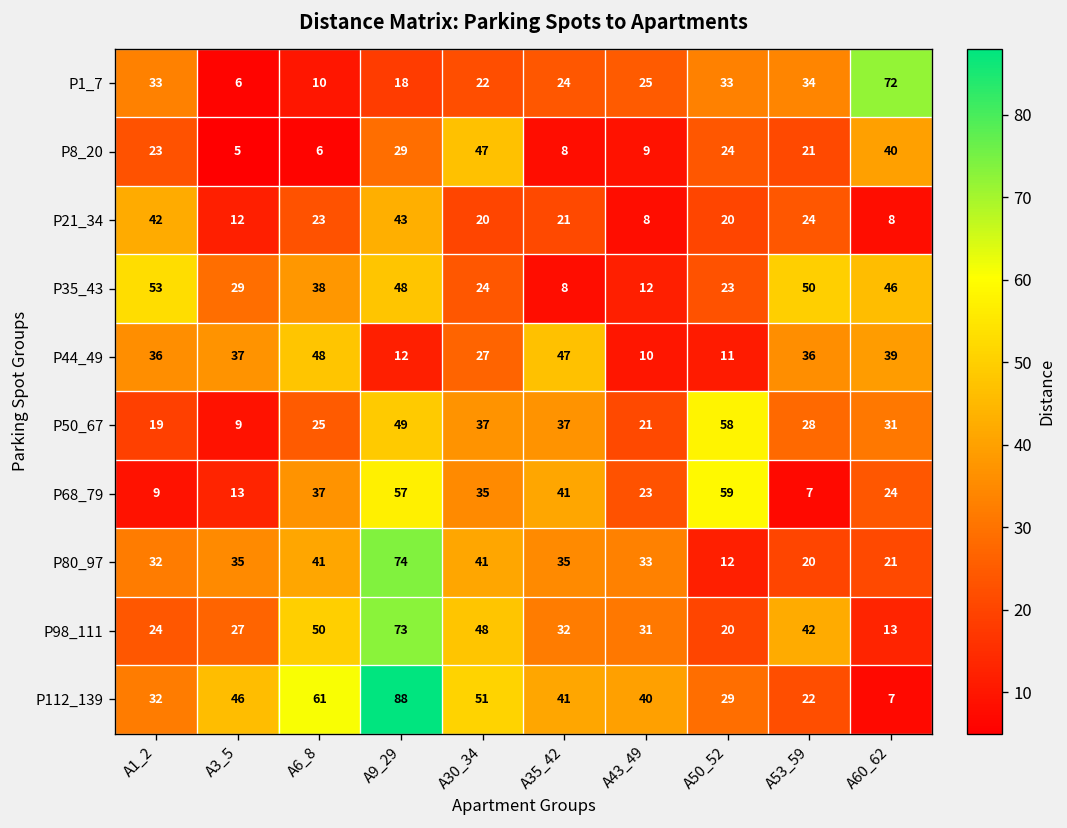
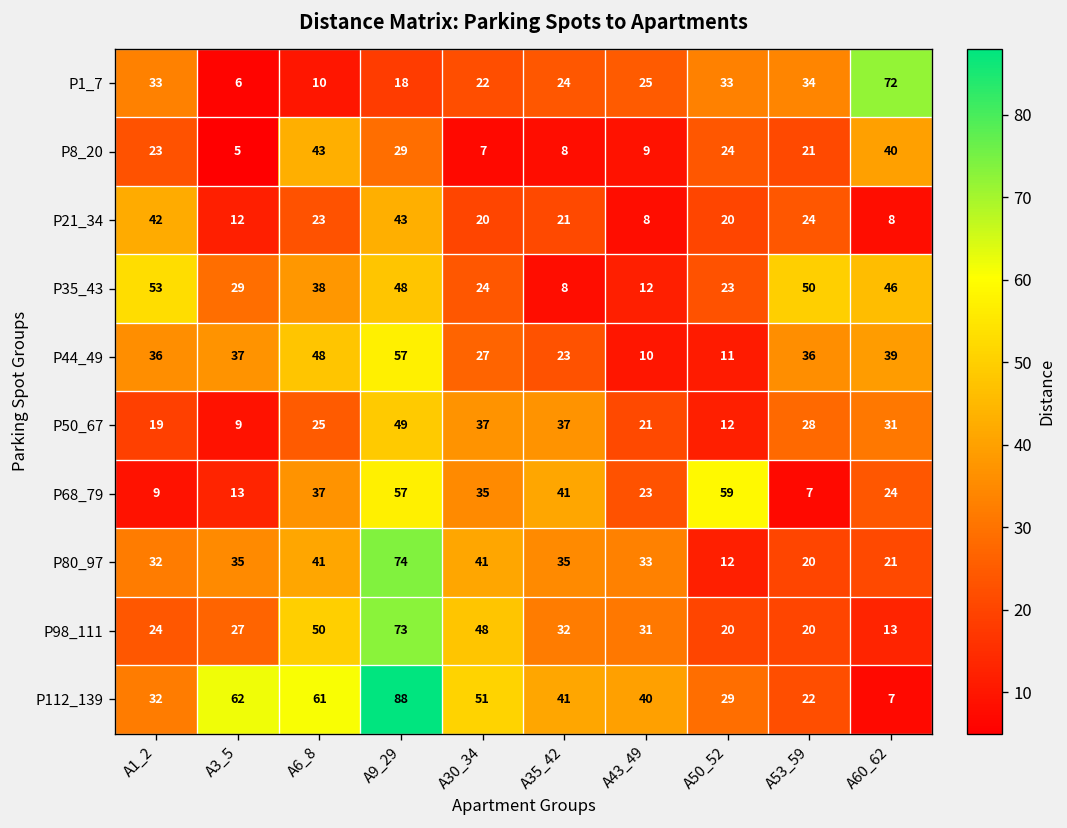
P8_20, A6_8: 6 -> 43
P8_20, A30_34: 47 -> 7
P44_49, A9_29: 12 -> 57
P44_49, A35_42: 47 -> 23
P50_67, A50_52: 58 -> 12
P98_111, A53_59: 42 -> 20
P112_139, A3_5: 46 -> 62
